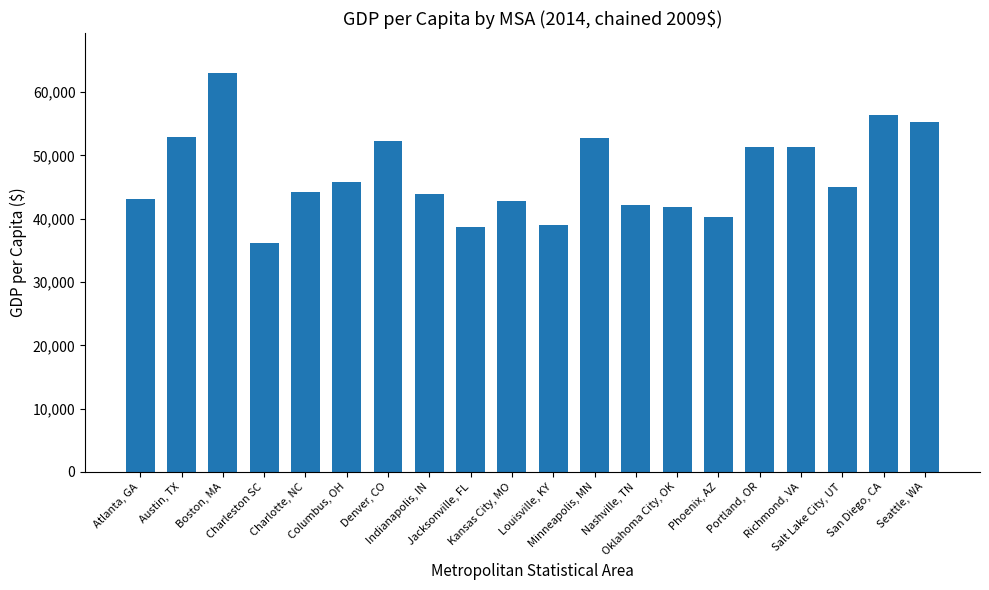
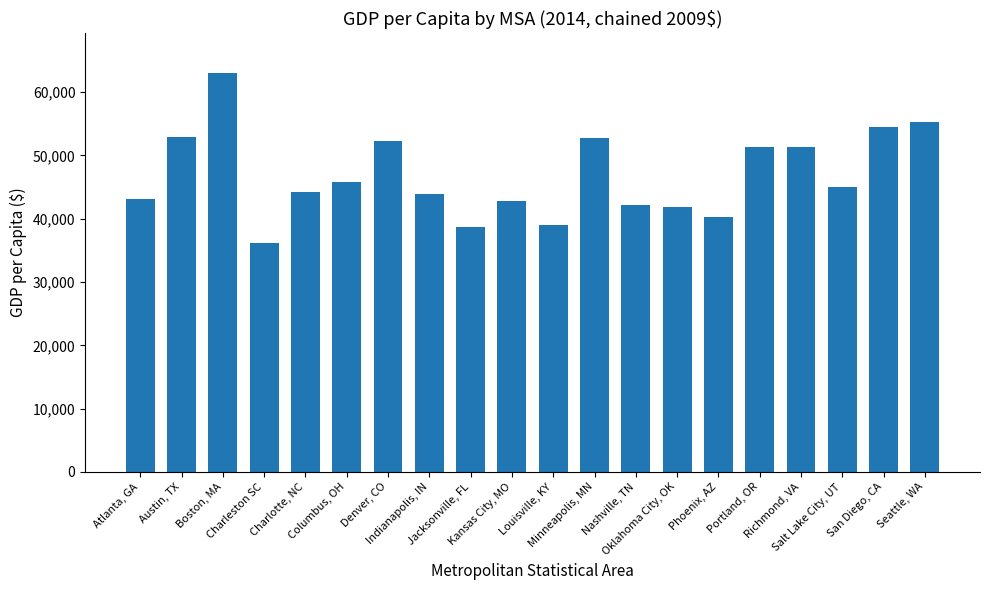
San Diego, CA: 56,000 -> 54,000
